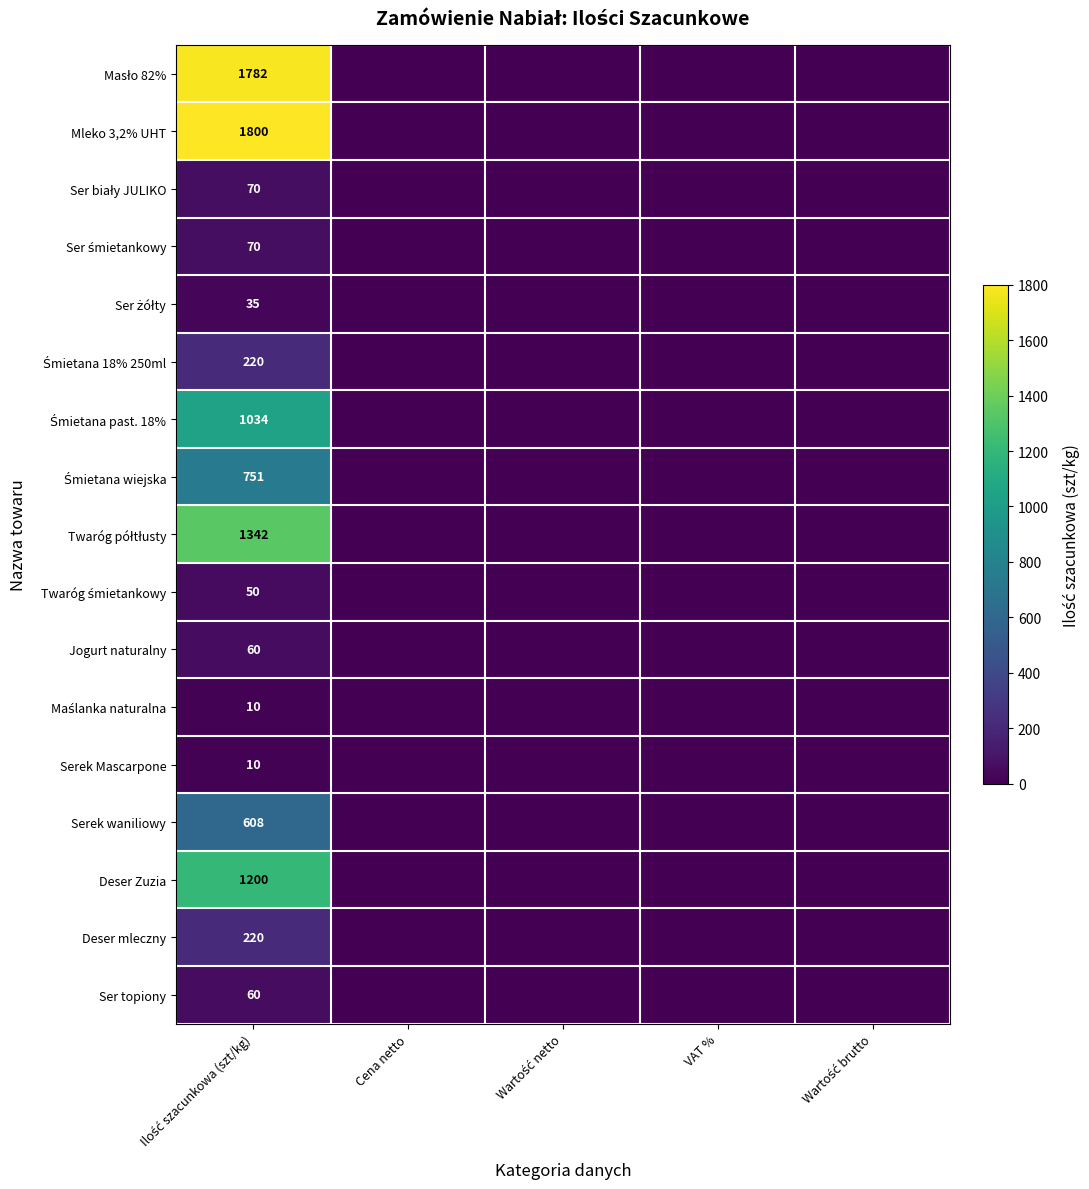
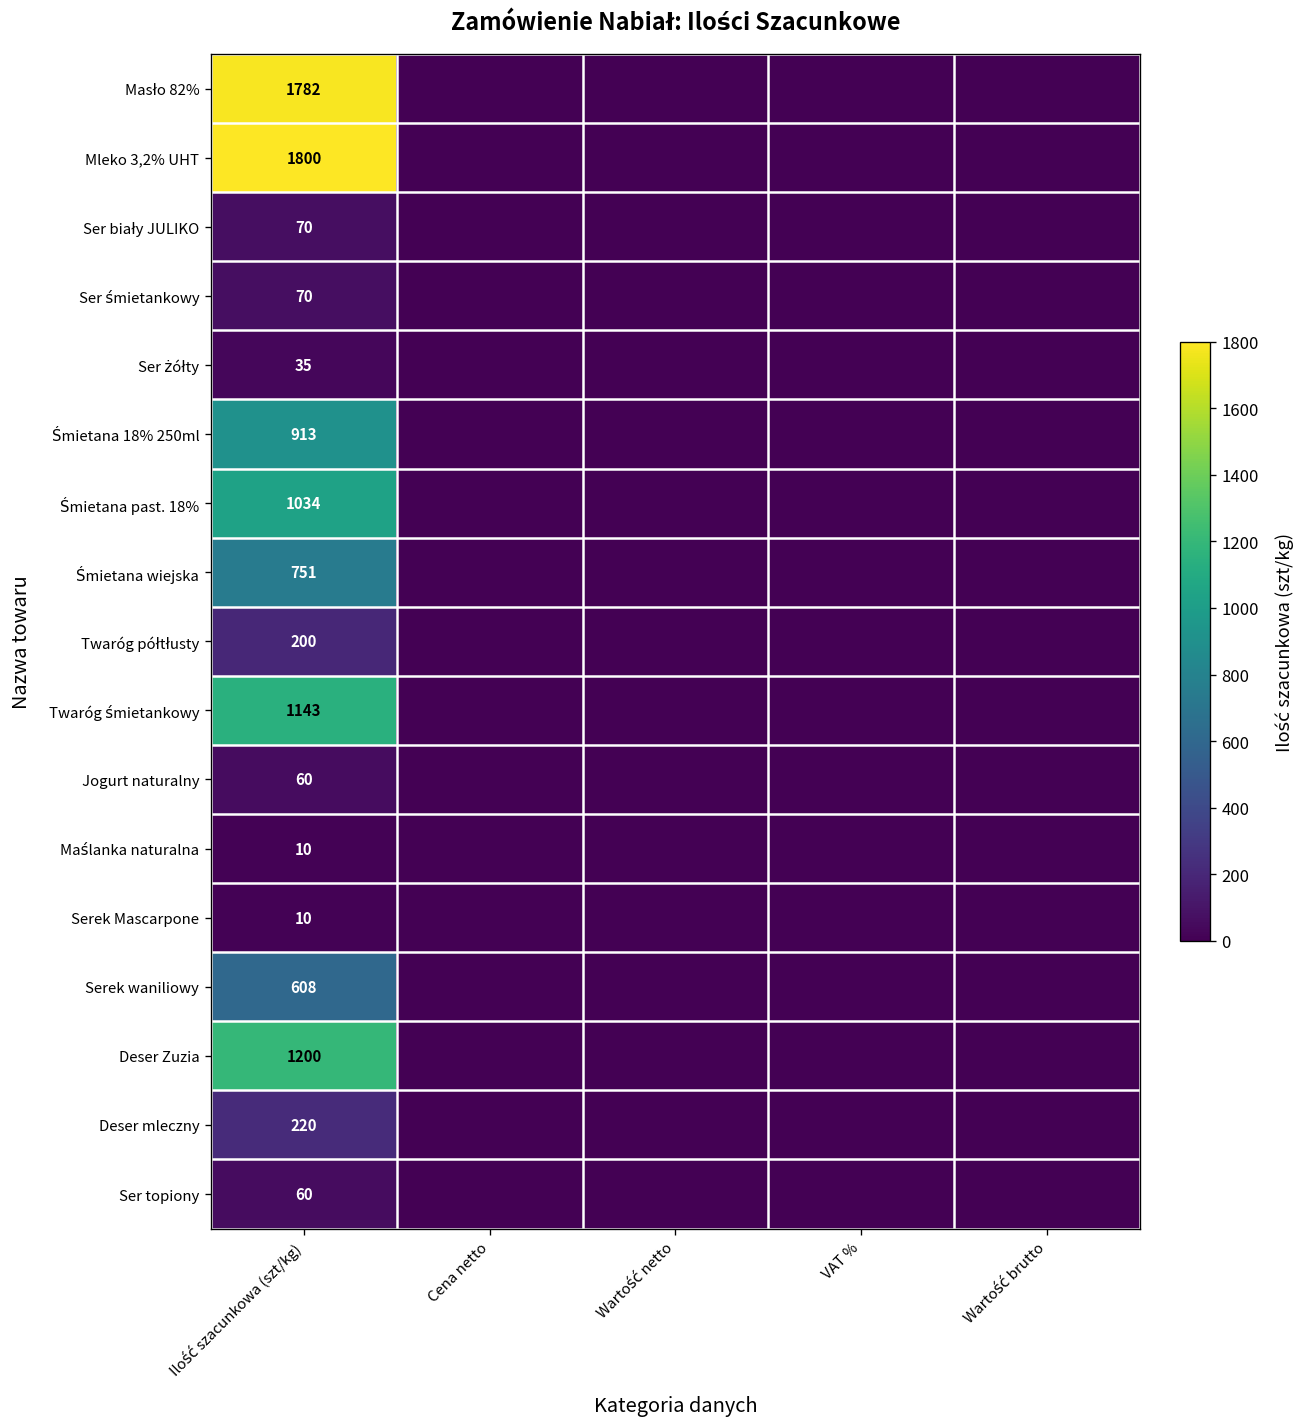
Śmietana 18% 250ml, Ilość szacunkowa (szt/kg): 220 -> 913
Twaróg półtłusty, Ilość szacunkowa (szt/kg): 1342 -> 200
Twaróg śmietankowy, Ilość szacunkowa (szt/kg): 50 -> 1143
